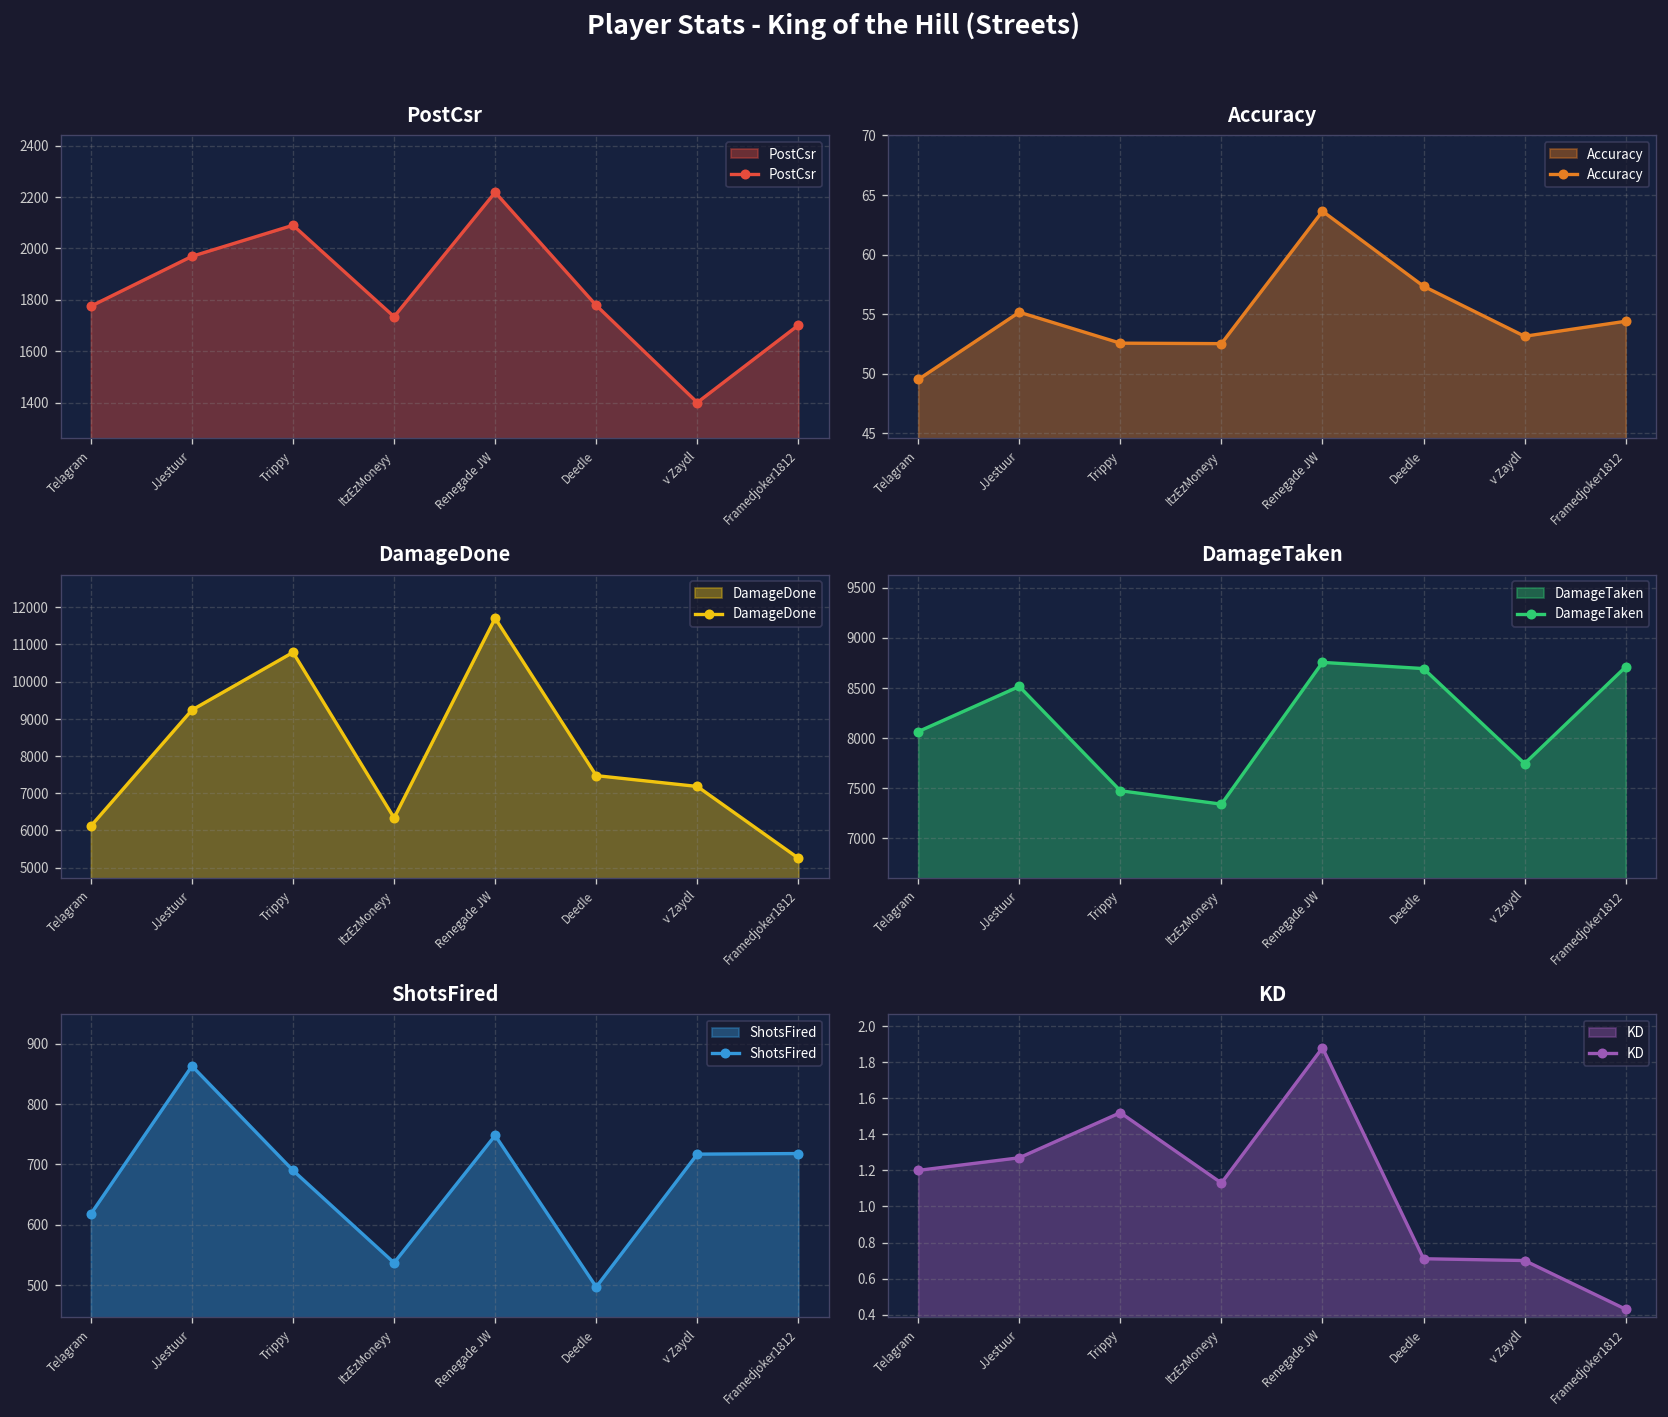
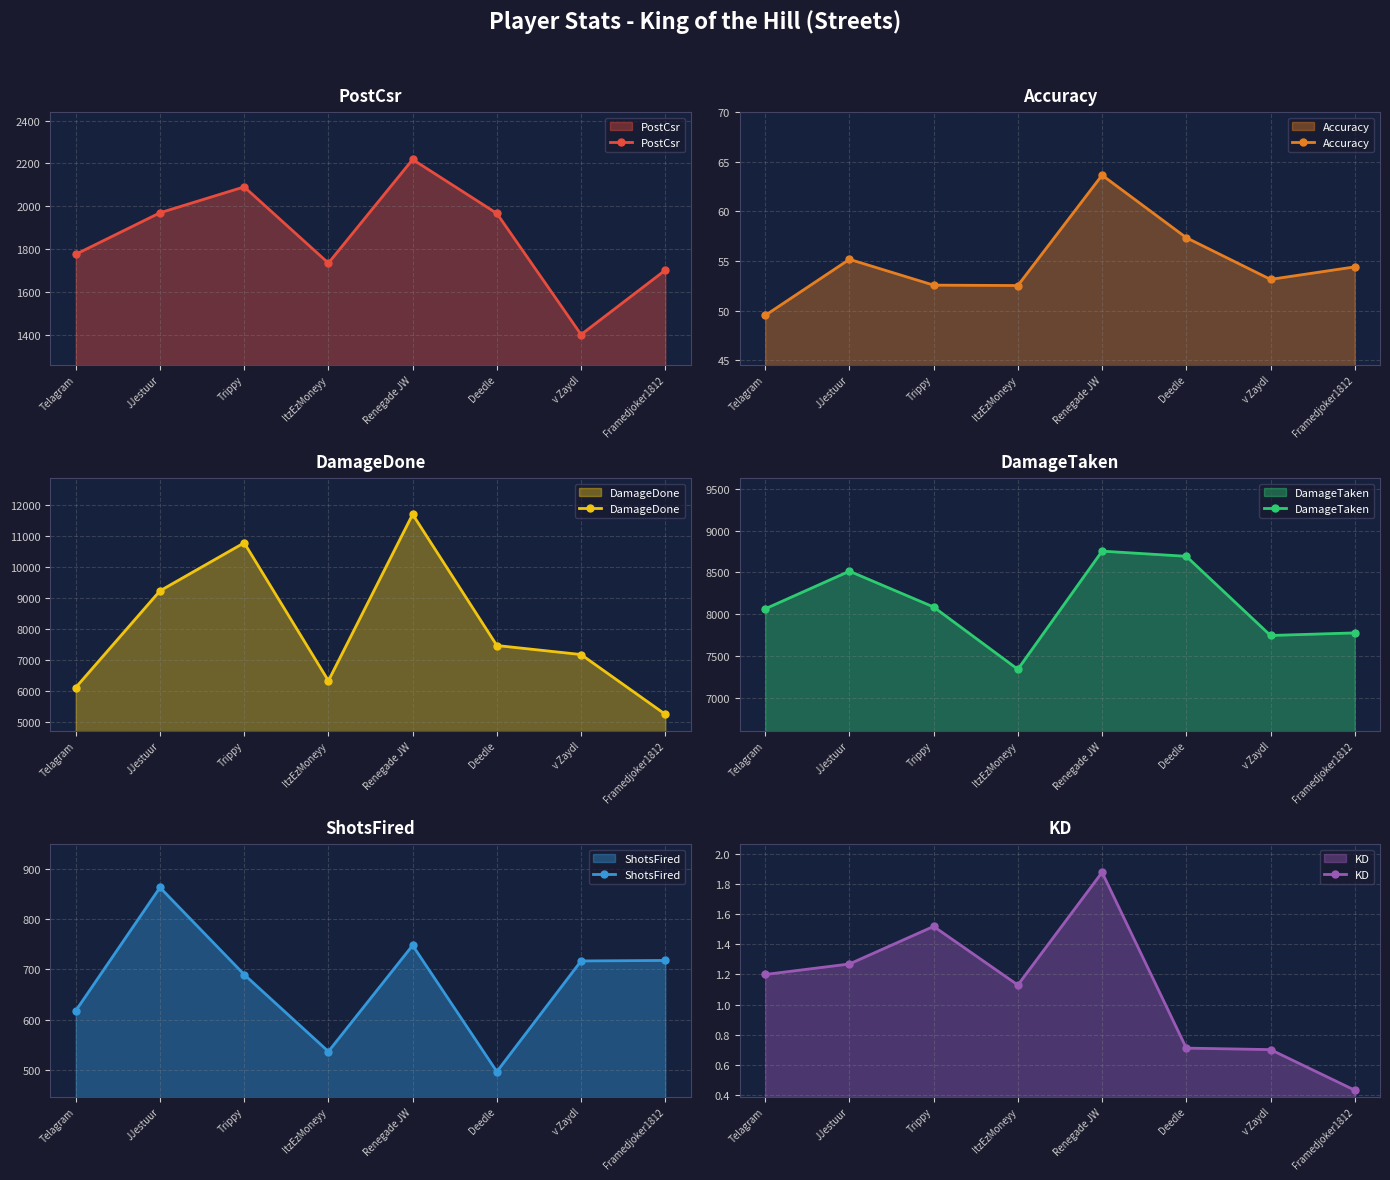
PostCsr, Deedle: 1780 -> 1970
DamageTaken, Trippy: 7500 -> 8100
DamageTaken, Framedjoker1812: 8700 -> 7800
